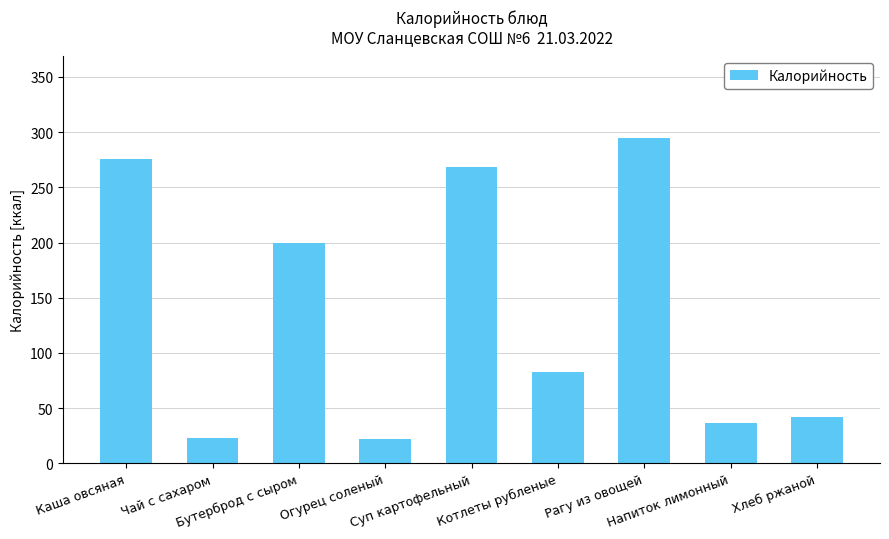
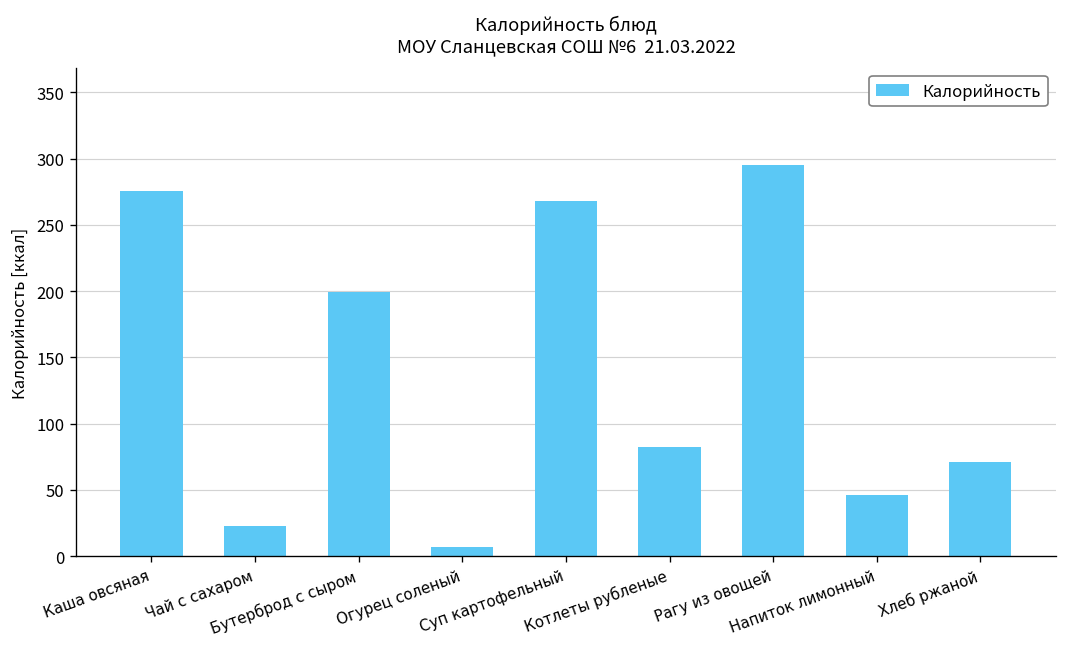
Огурец соленый: 22 -> 7
Напиток лимонный: 36 -> 46
Хлеб ржаной: 42 -> 71
